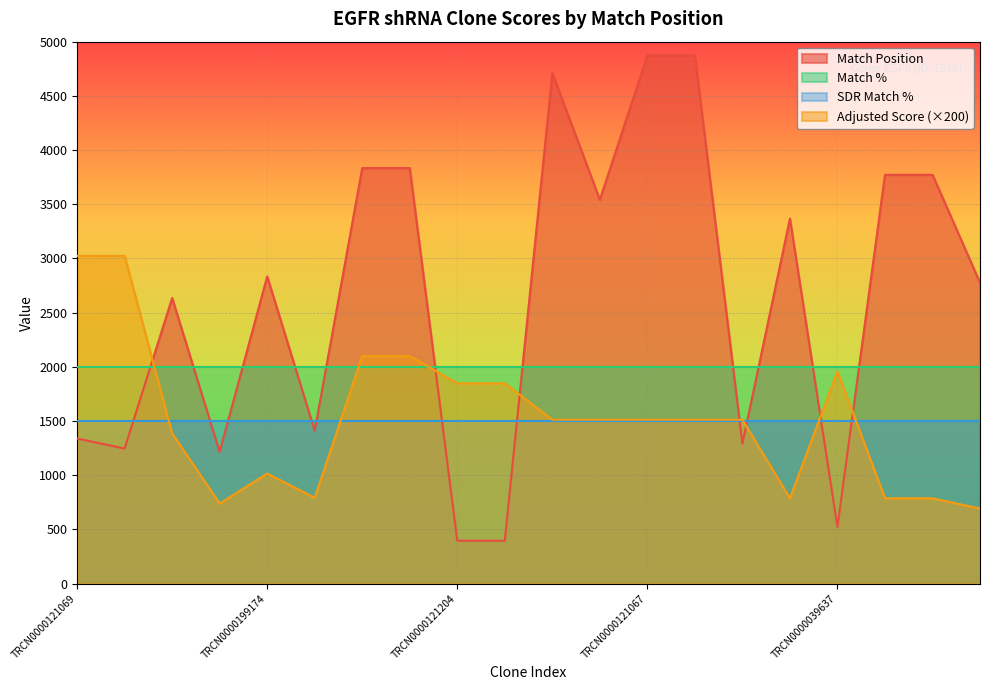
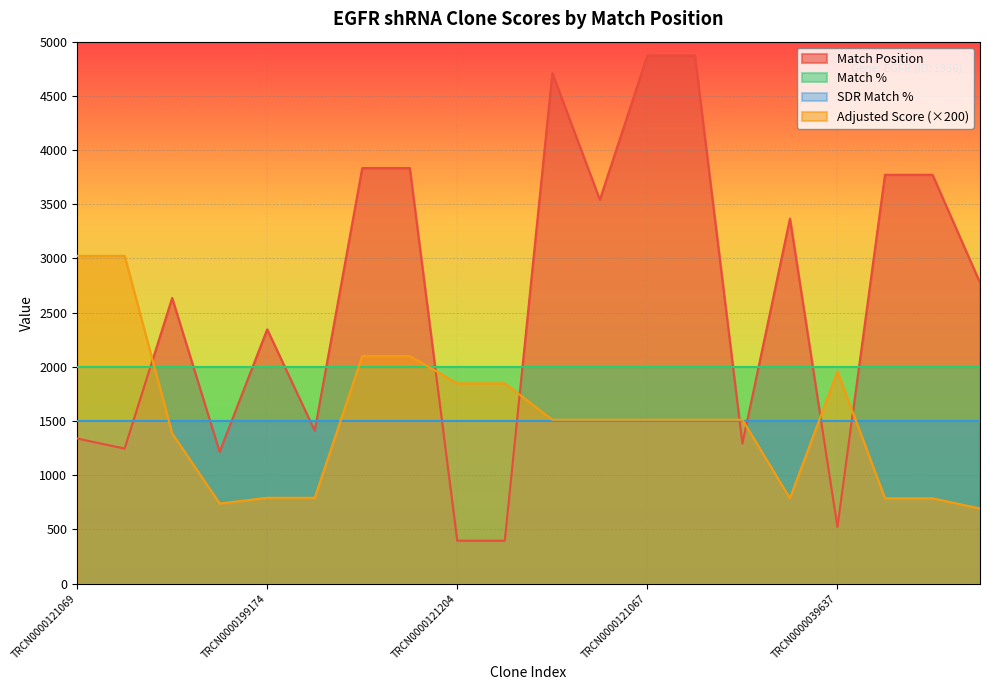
Match Position, TRCN0000199174: 2830 -> 2350
Adjusted Score (×200), TRCN0000199174: 1020 -> 790
